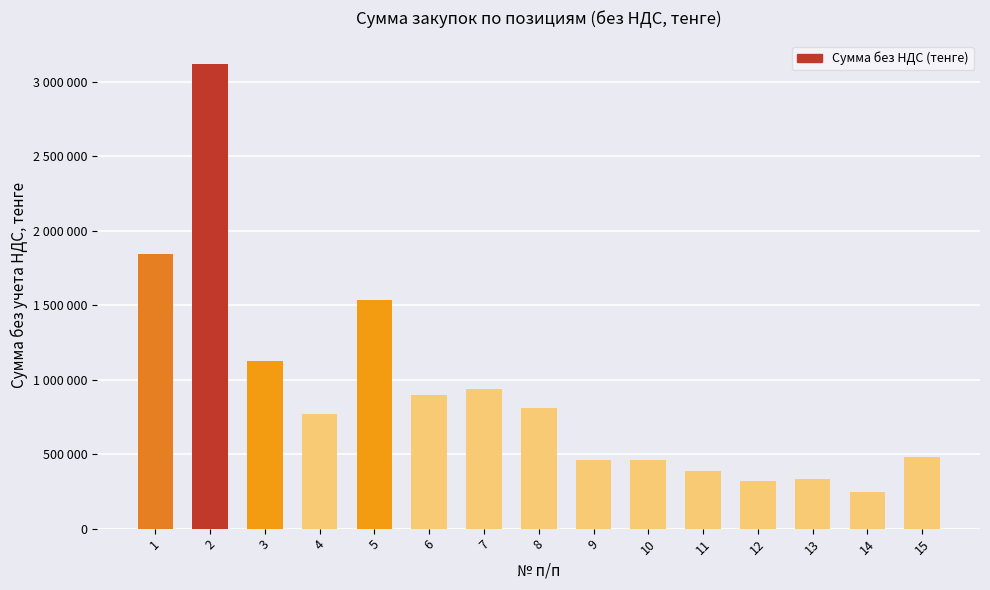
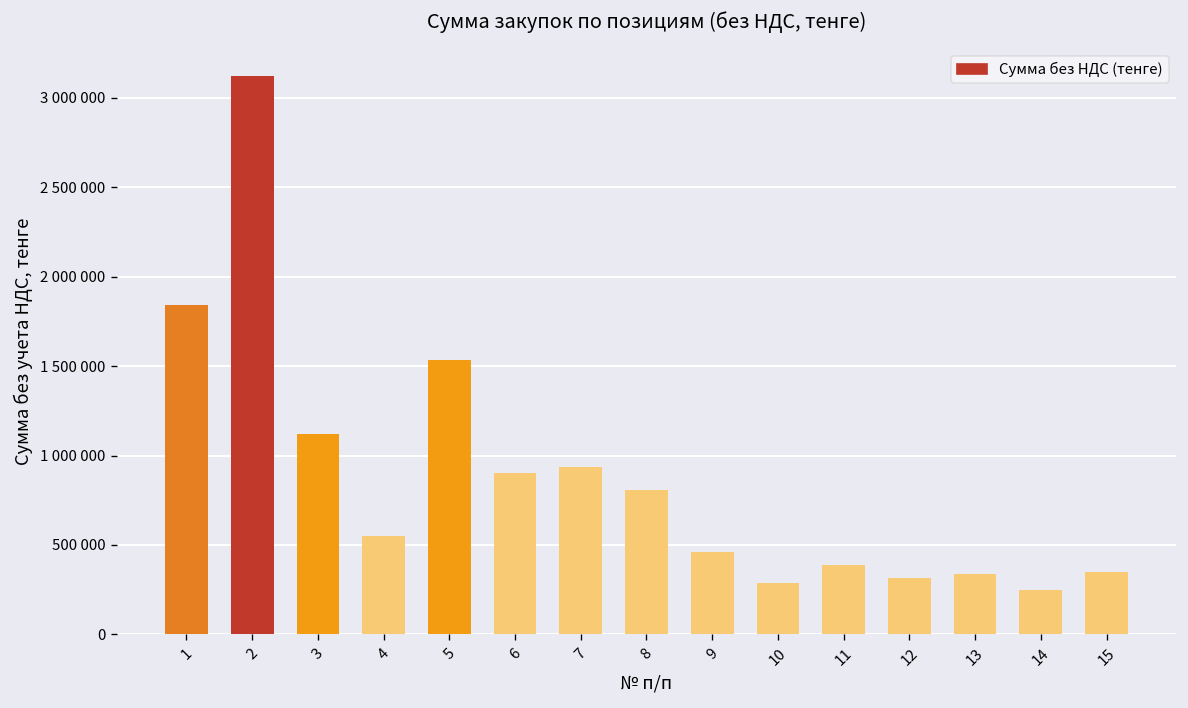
4: 770000 -> 550000
10: 460000 -> 290000
15: 480000 -> 350000
